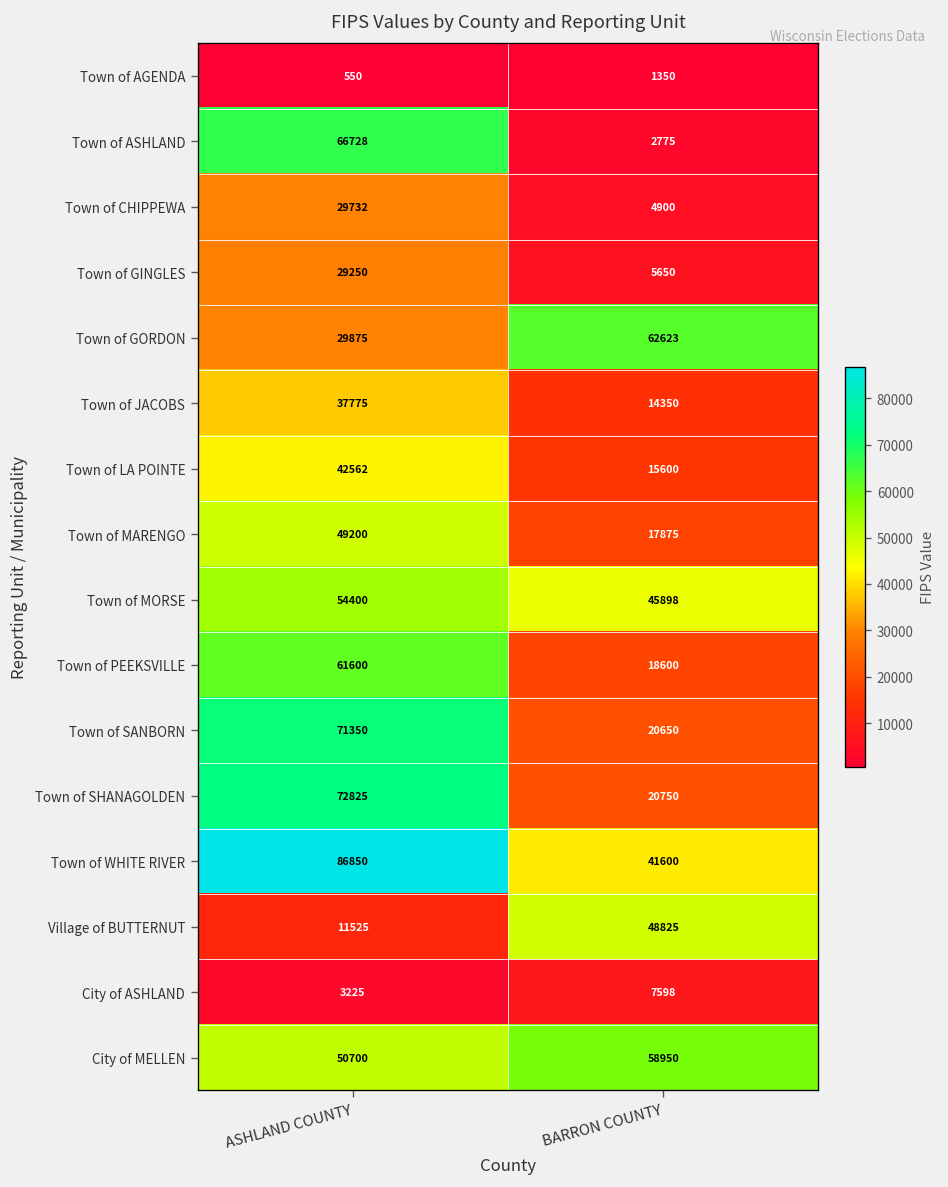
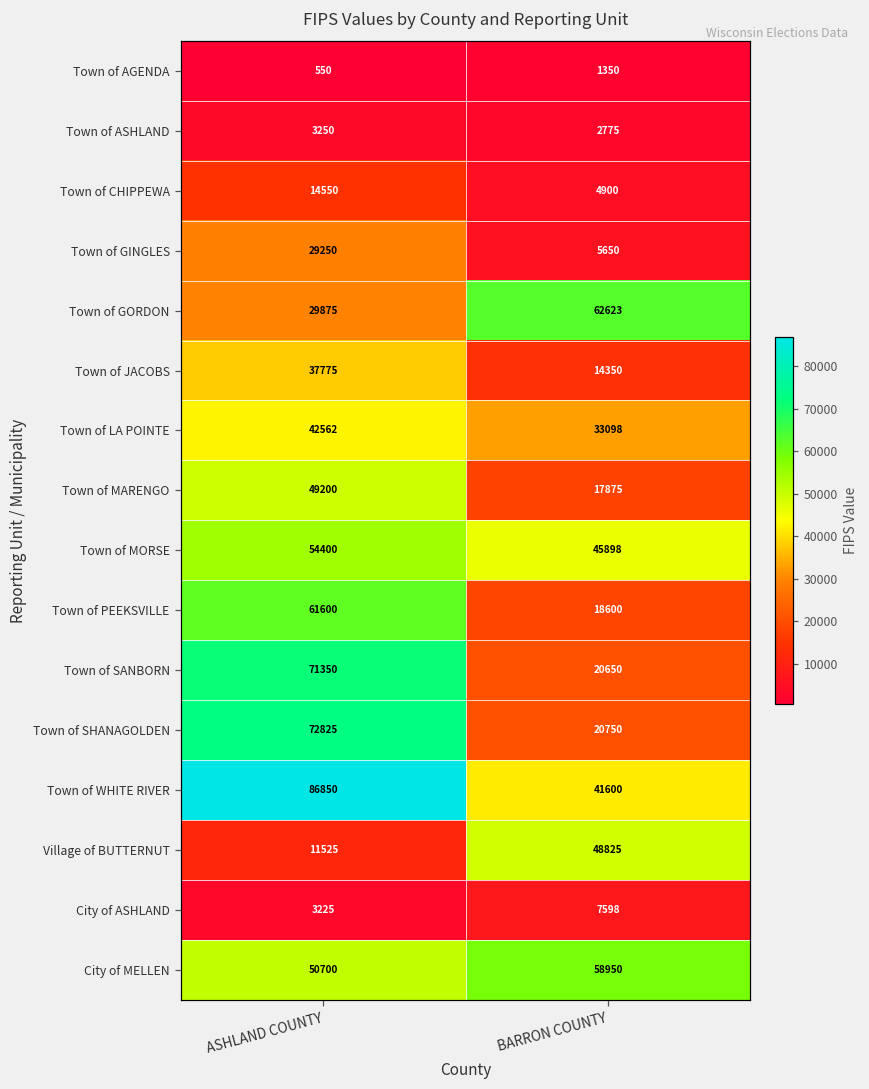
Town of ASHLAND, ASHLAND COUNTY: 66728 -> 3250
Town of CHIPPEWA, ASHLAND COUNTY: 29732 -> 14550
Town of LA POINTE, BARRON COUNTY: 15600 -> 33098
